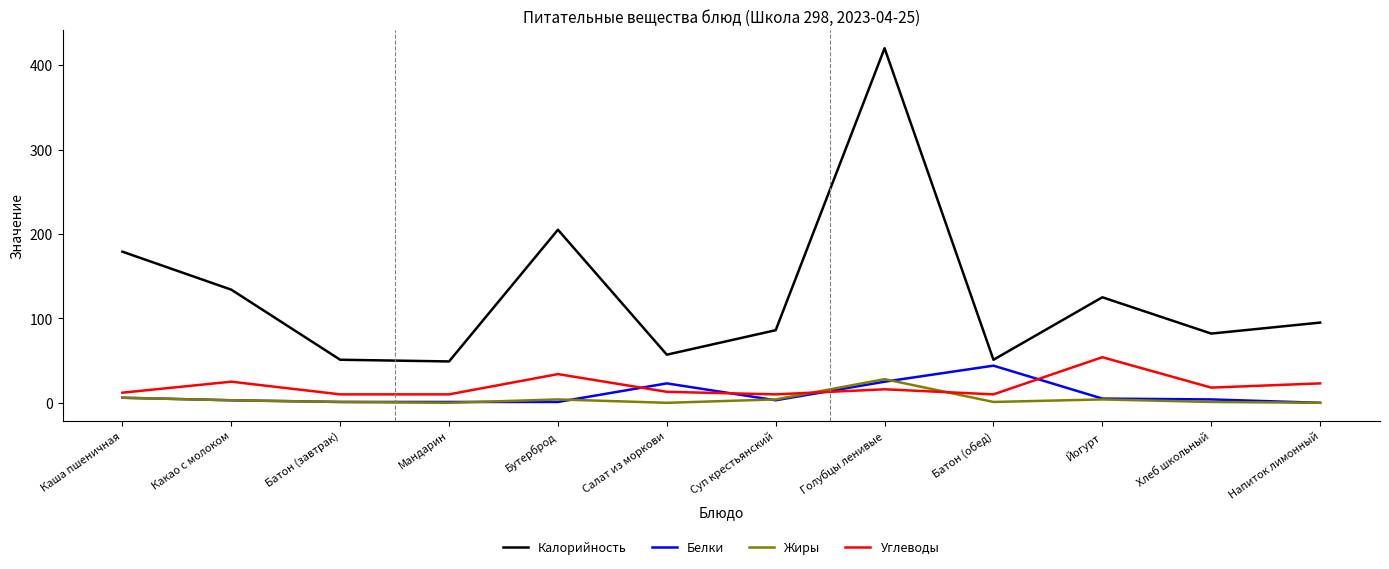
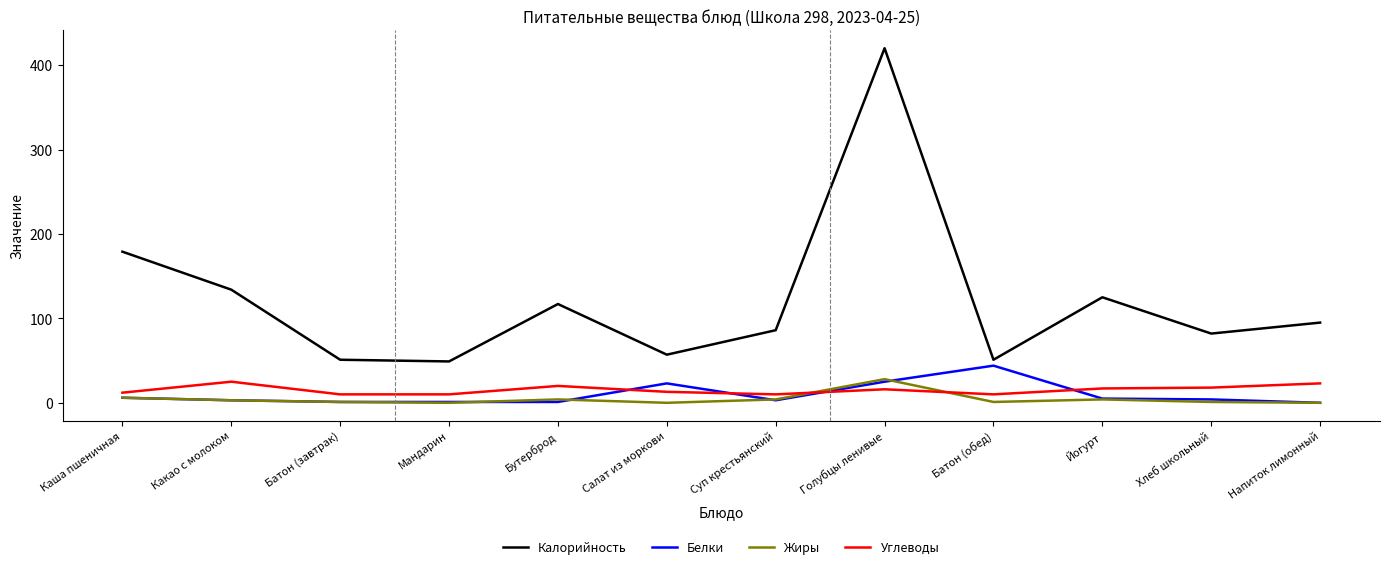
Калорийность, Бутерброд: 210 -> 120
Углеводы, Бутерброд: 30 -> 20
Углеводы, Йогурт: 50 -> 20
